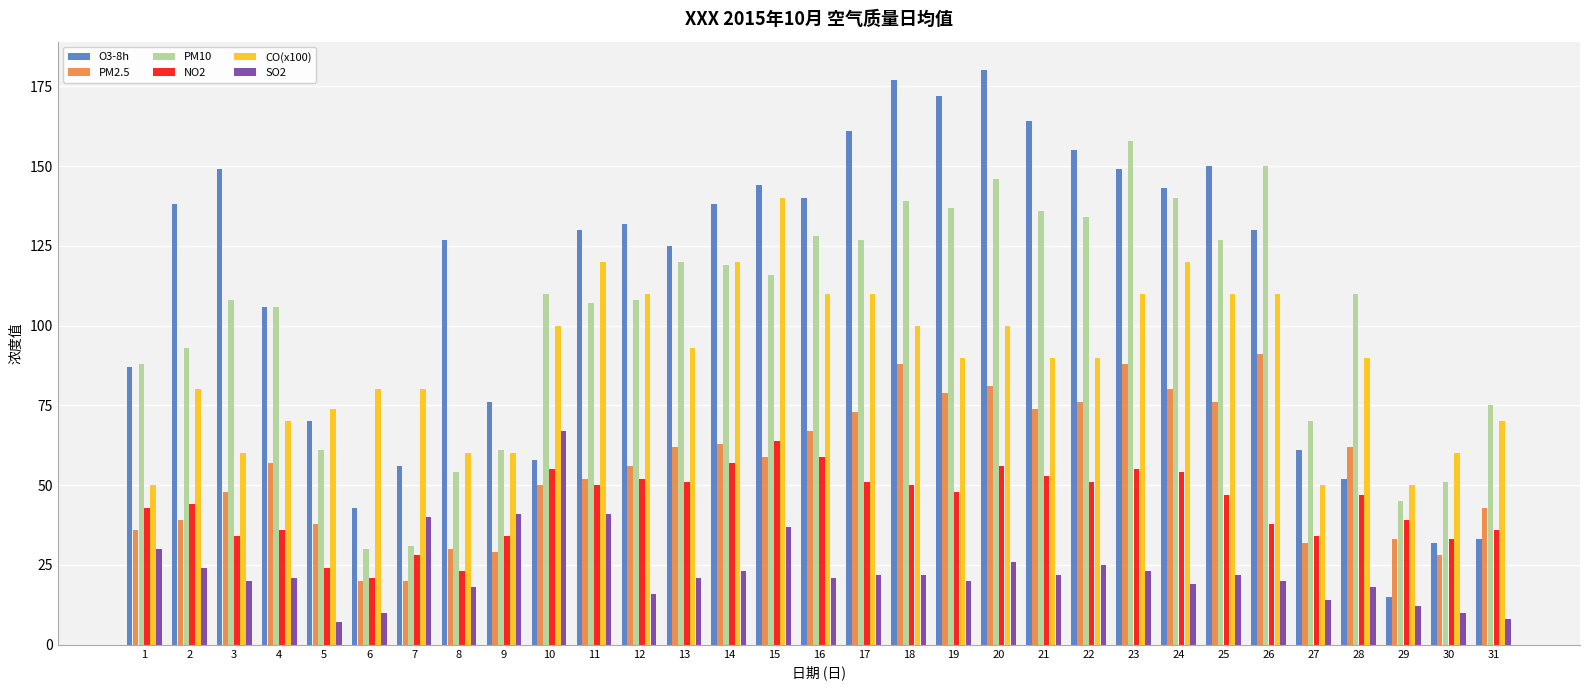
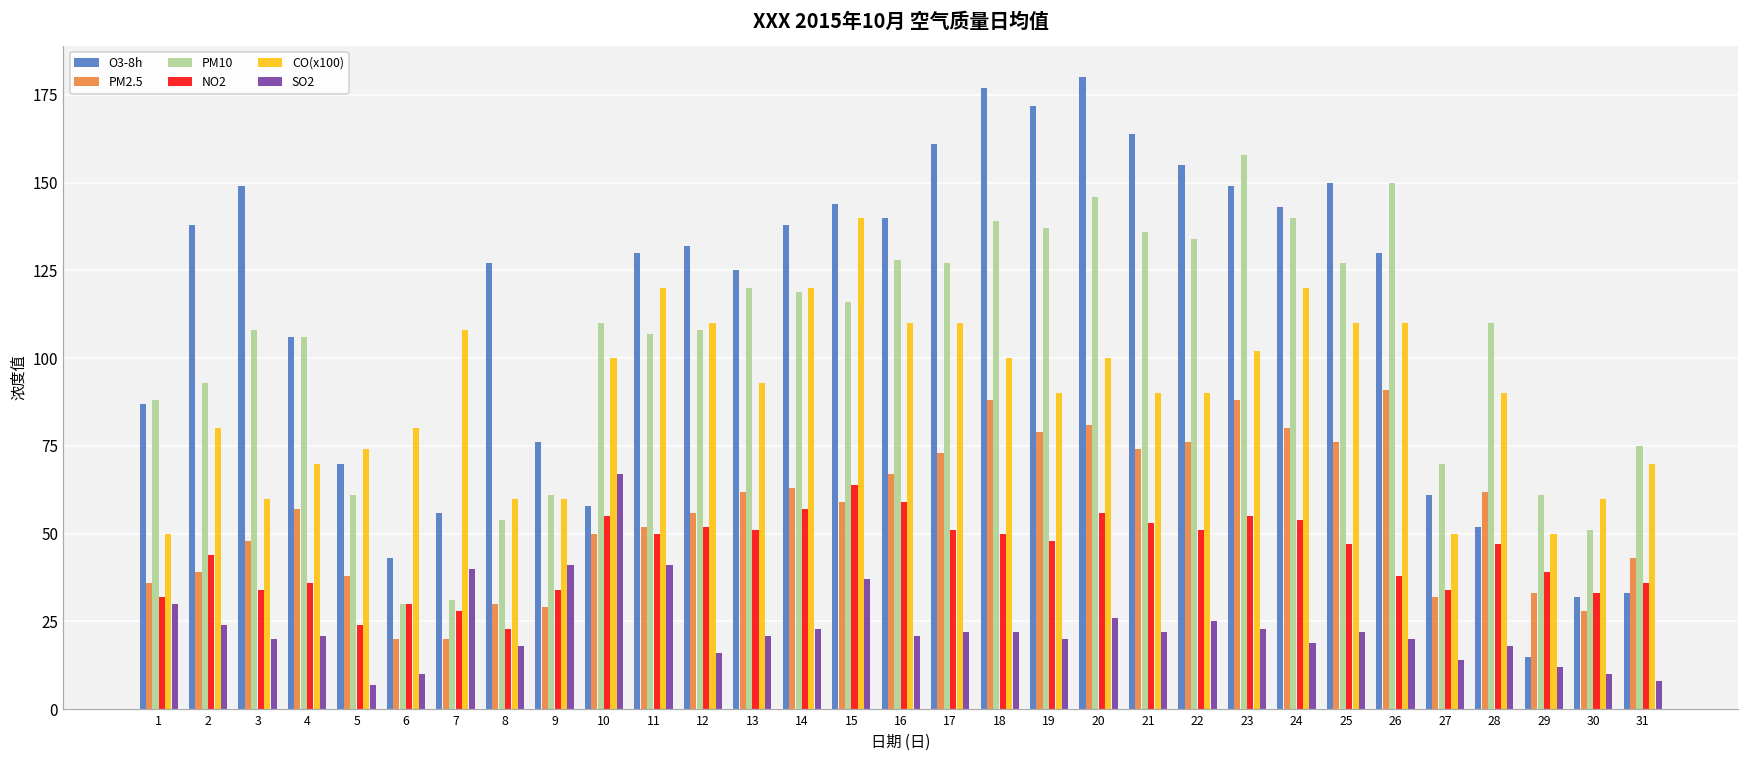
NO2, 1: 43 -> 32
NO2, 6: 21 -> 30
CO(x100), 7: 80 -> 108
CO(x100), 23: 110 -> 102
PM10, 29: 45 -> 61
